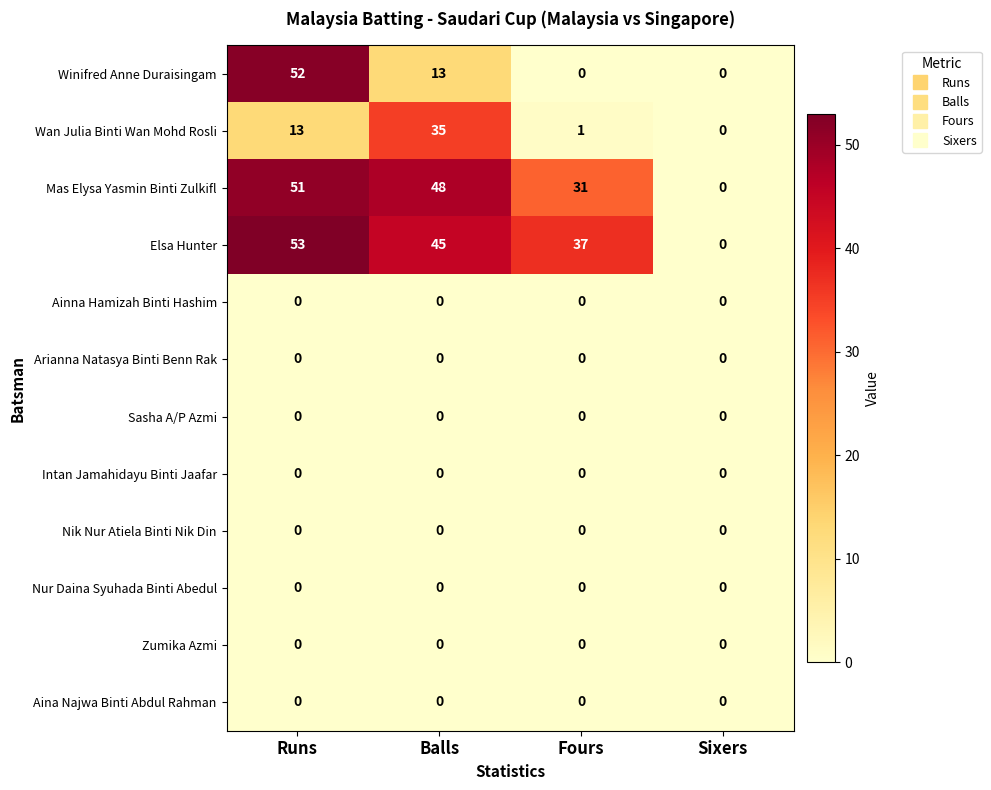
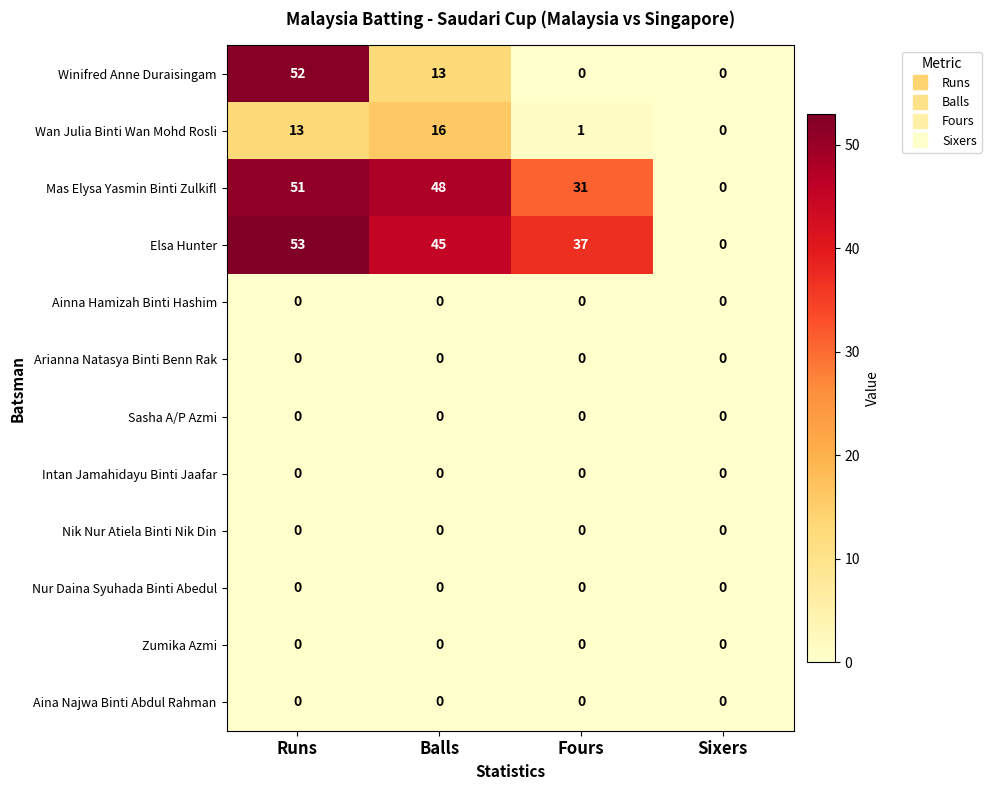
Wan Julia Binti Wan Mohd Rosli, Balls: 35 -> 16
